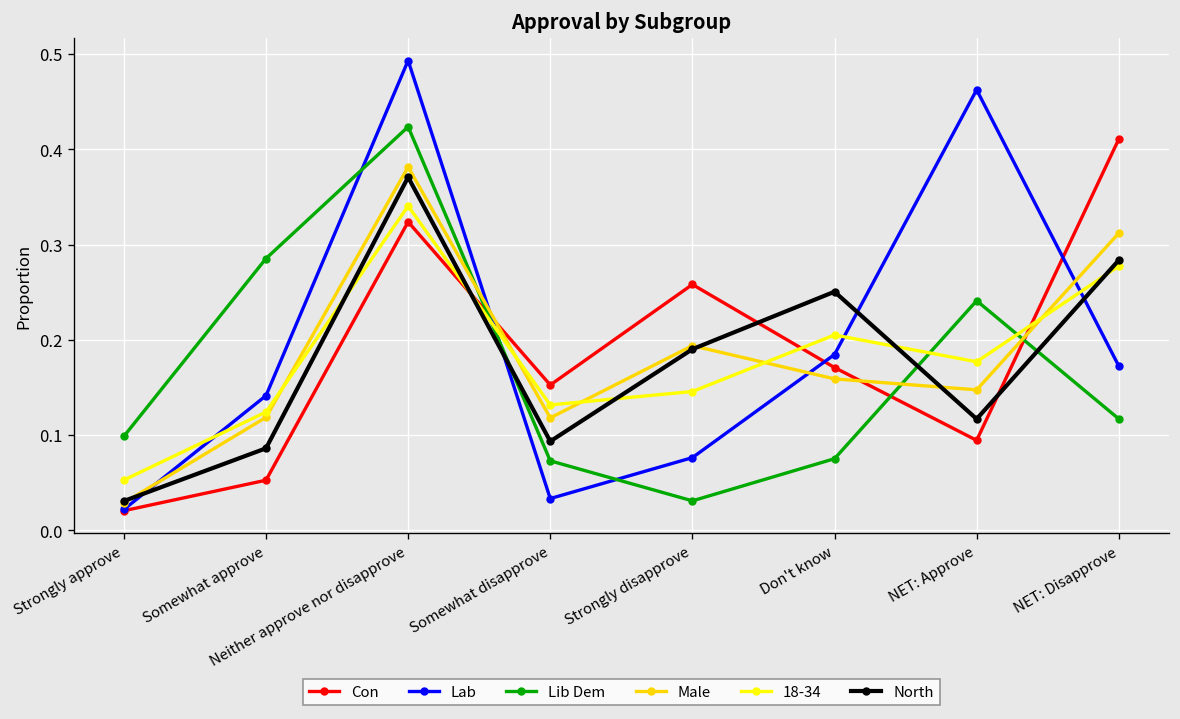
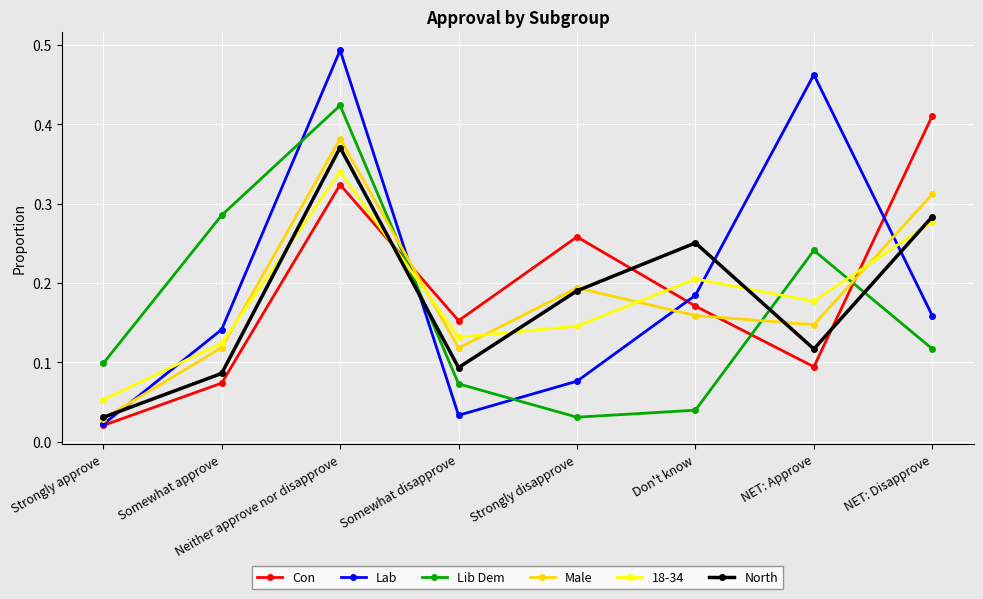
Con, Somewhat approve: 0.05 -> 0.07
Lib Dem, Don't know: 0.08 -> 0.04
Lab, NET: Disapprove: 0.17 -> 0.16
